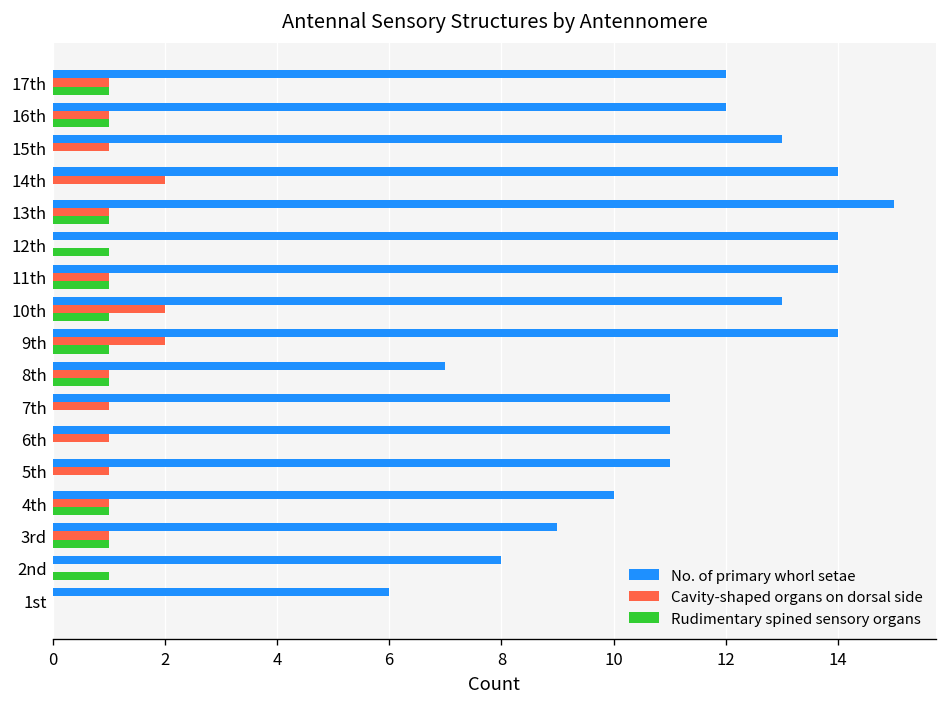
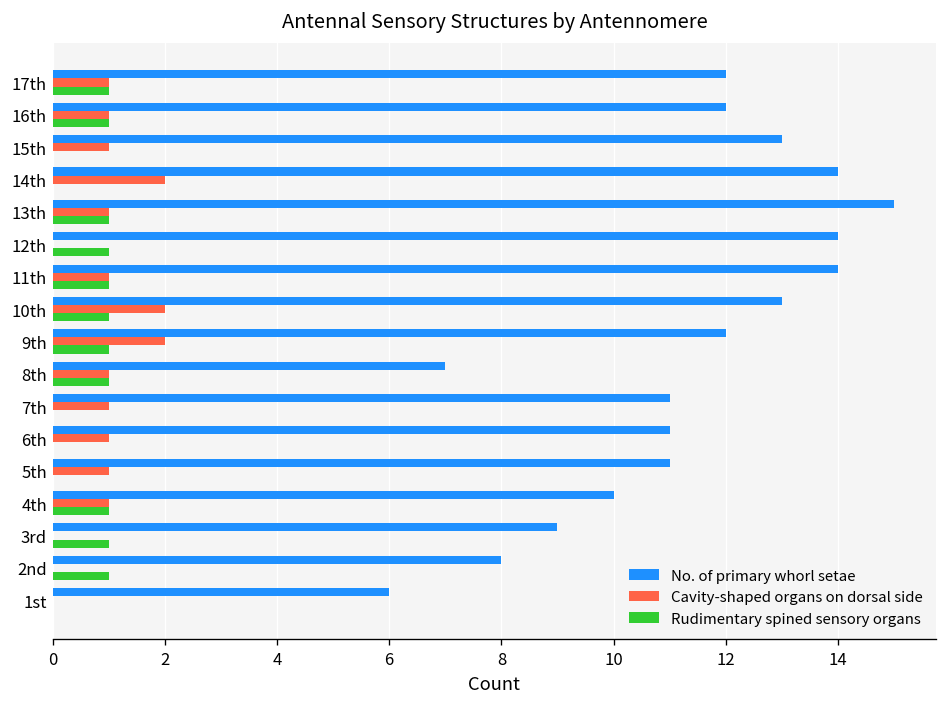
No. of primary whorl setae, 9th: 14 -> 12
Cavity-shaped organs on dorsal side, 3rd: 1 -> 0
